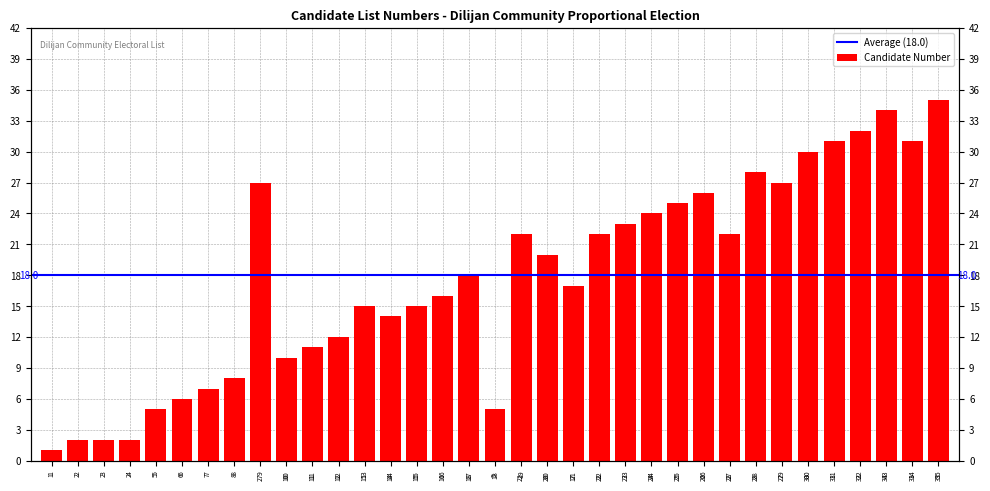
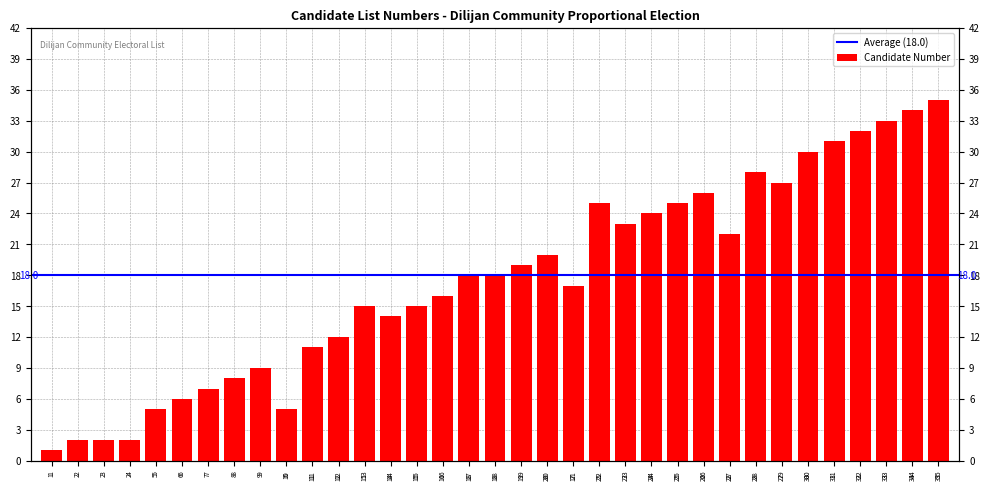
9: 27 -> 9
10: 10 -> 5
18: 5 -> 18
19: 22 -> 19
22: 22 -> 25
33: 34 -> 33
34: 31 -> 34
